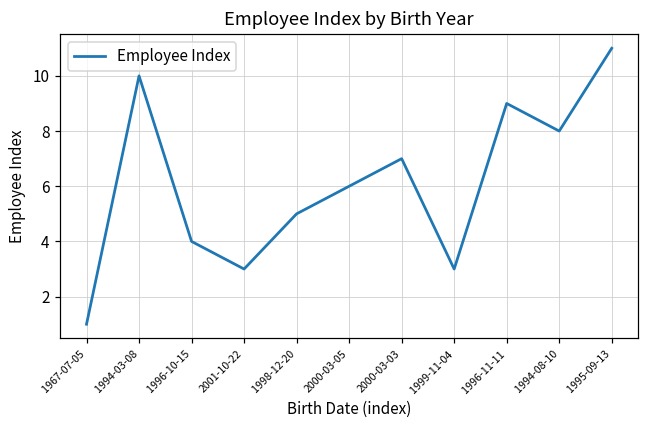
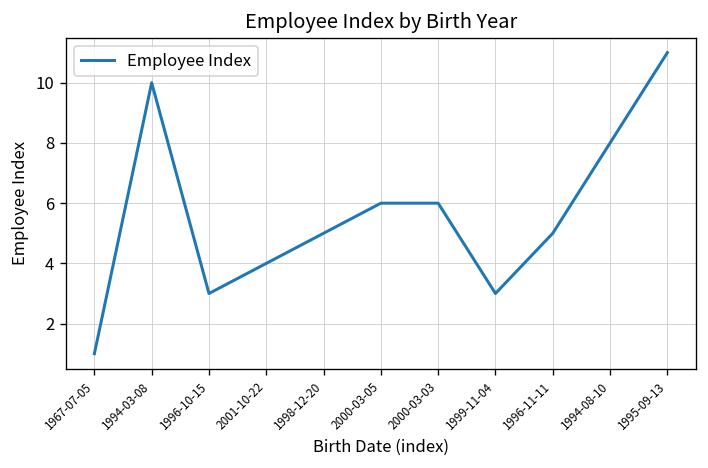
1996-10-15: 4 -> 3
2001-10-22: 3 -> 4
2000-03-03: 7 -> 6
1996-11-11: 9 -> 5
